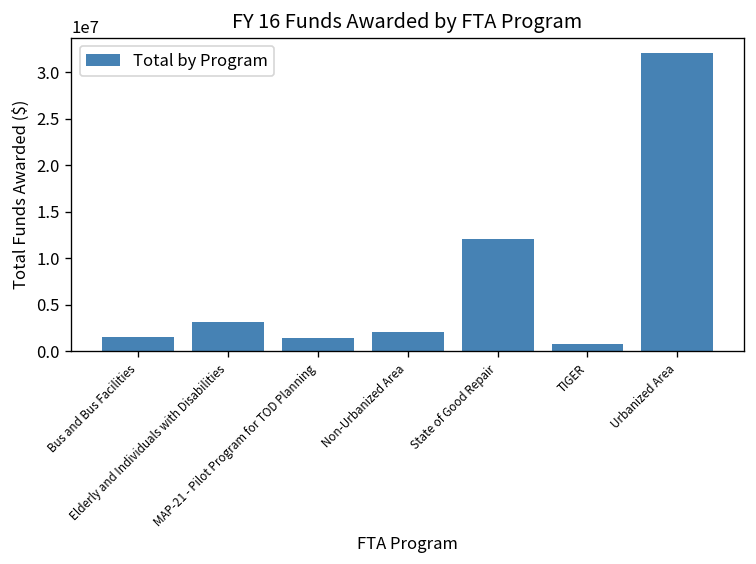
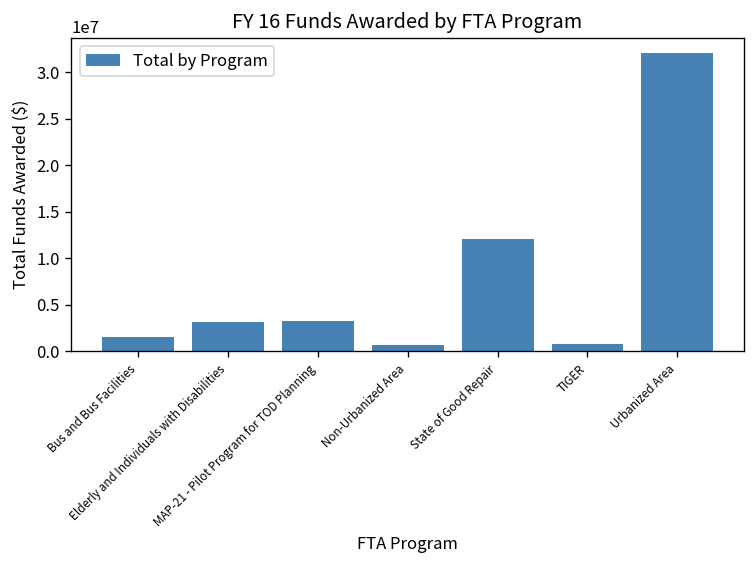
MAP-21 - Pilot Program for TOD Planning: 1000000 -> 3000000
Non-Urbanized Area: 2000000 -> 1000000
